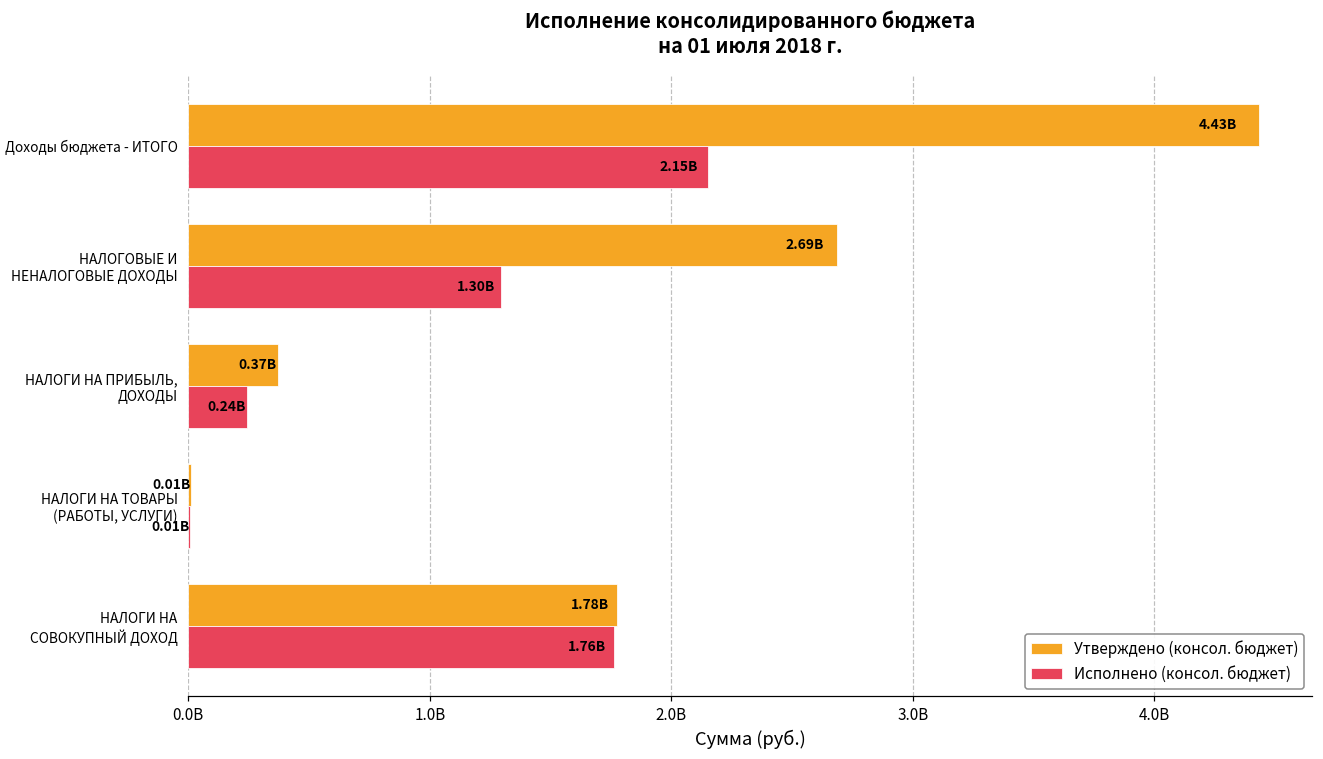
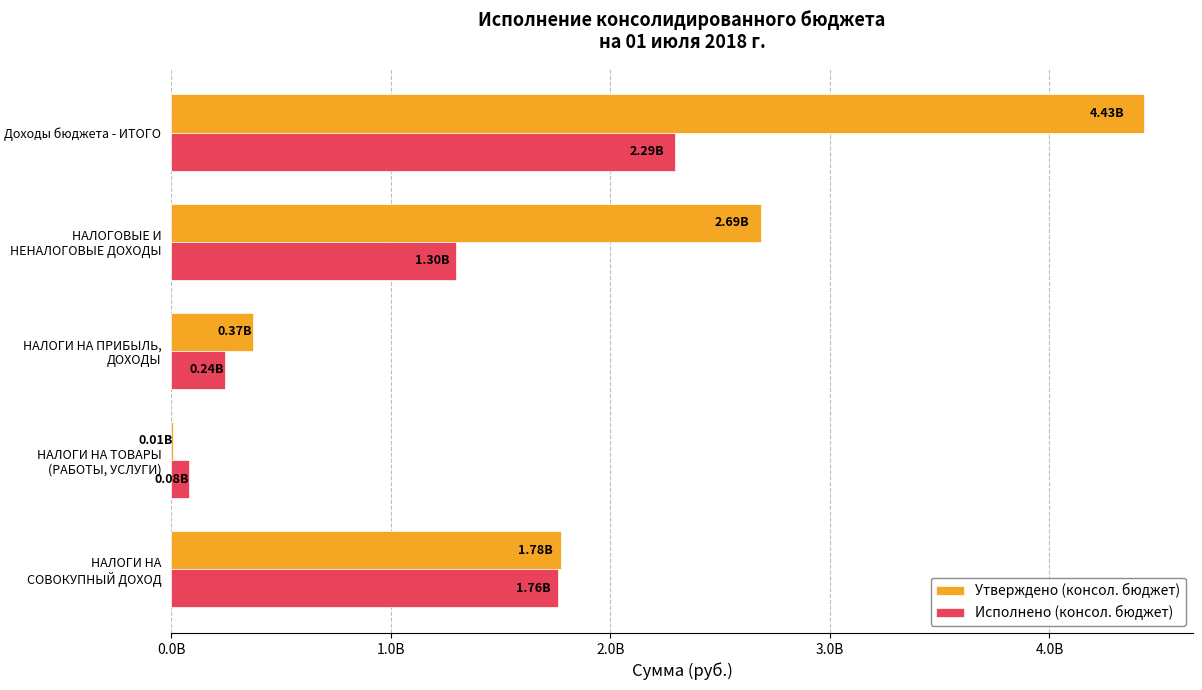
Исполнено (консол. бюджет), Доходы бюджета - ИТОГО: 2.15B -> 2.29B
Исполнено (консол. бюджет), НАЛОГИ НА ТОВАРЫ (РАБОТЫ, УСЛУГИ): 0.01B -> 0.08B
